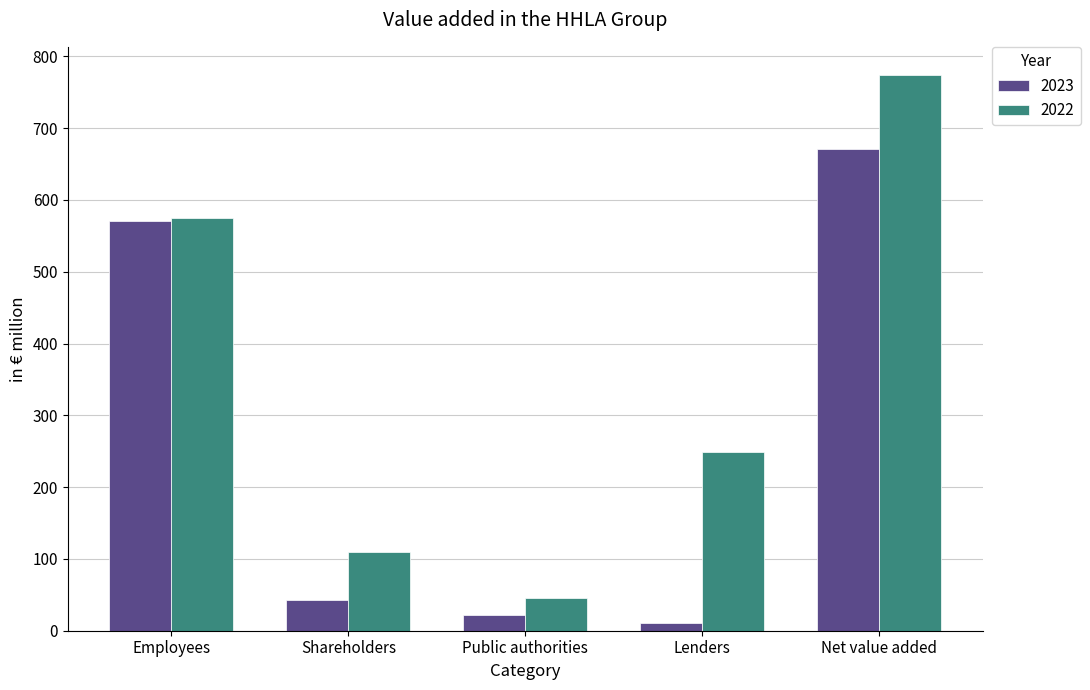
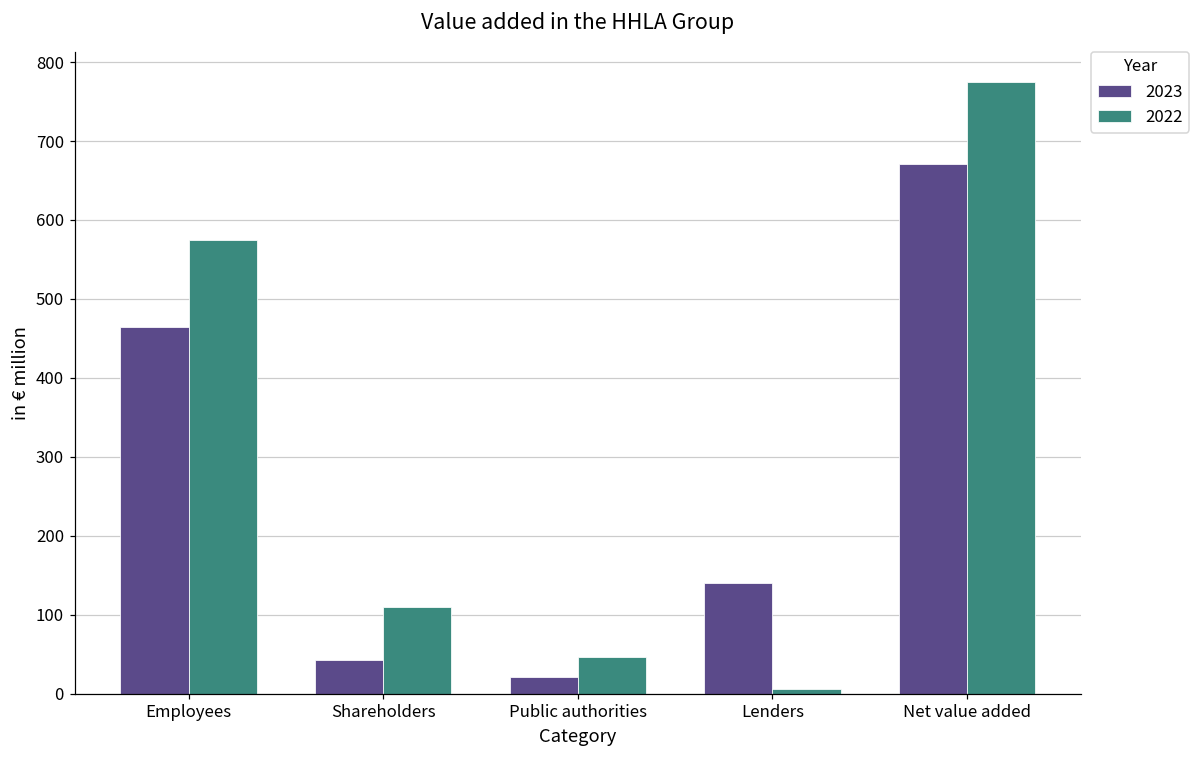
2023, Employees: 570 -> 460
2023, Lenders: 10 -> 140
2022, Lenders: 250 -> 10
